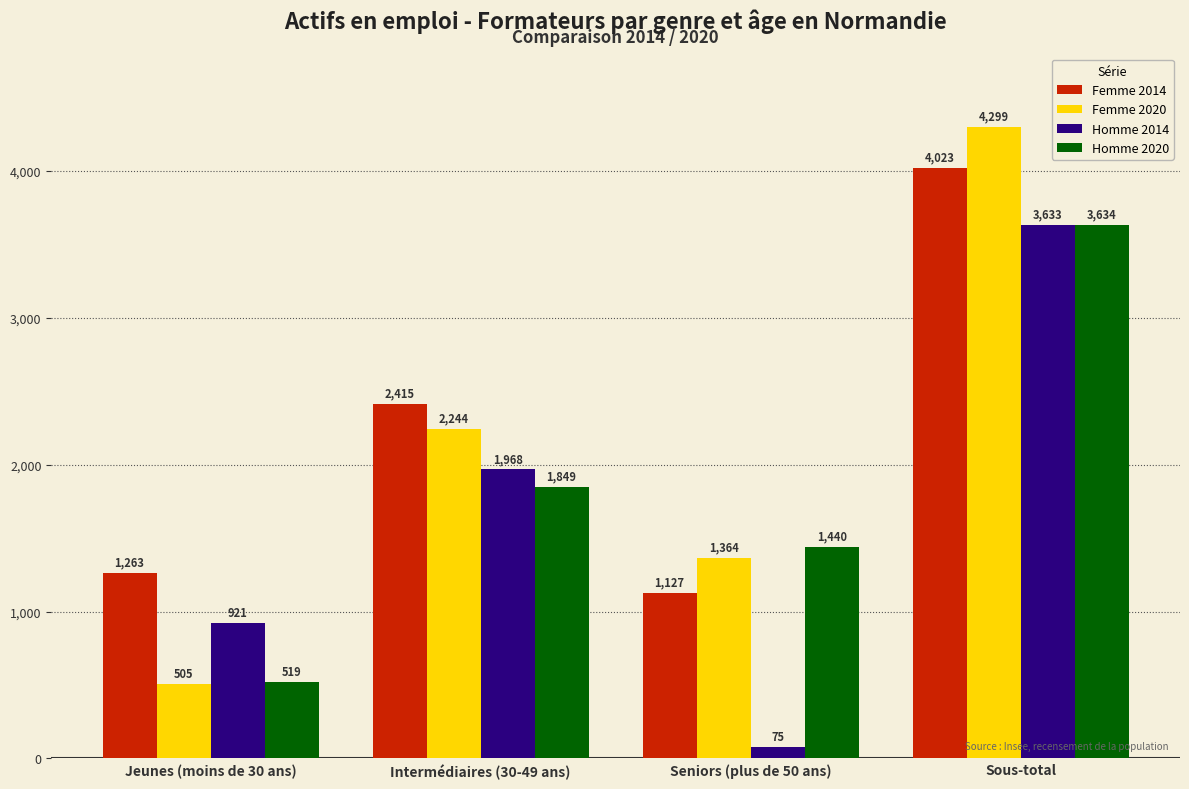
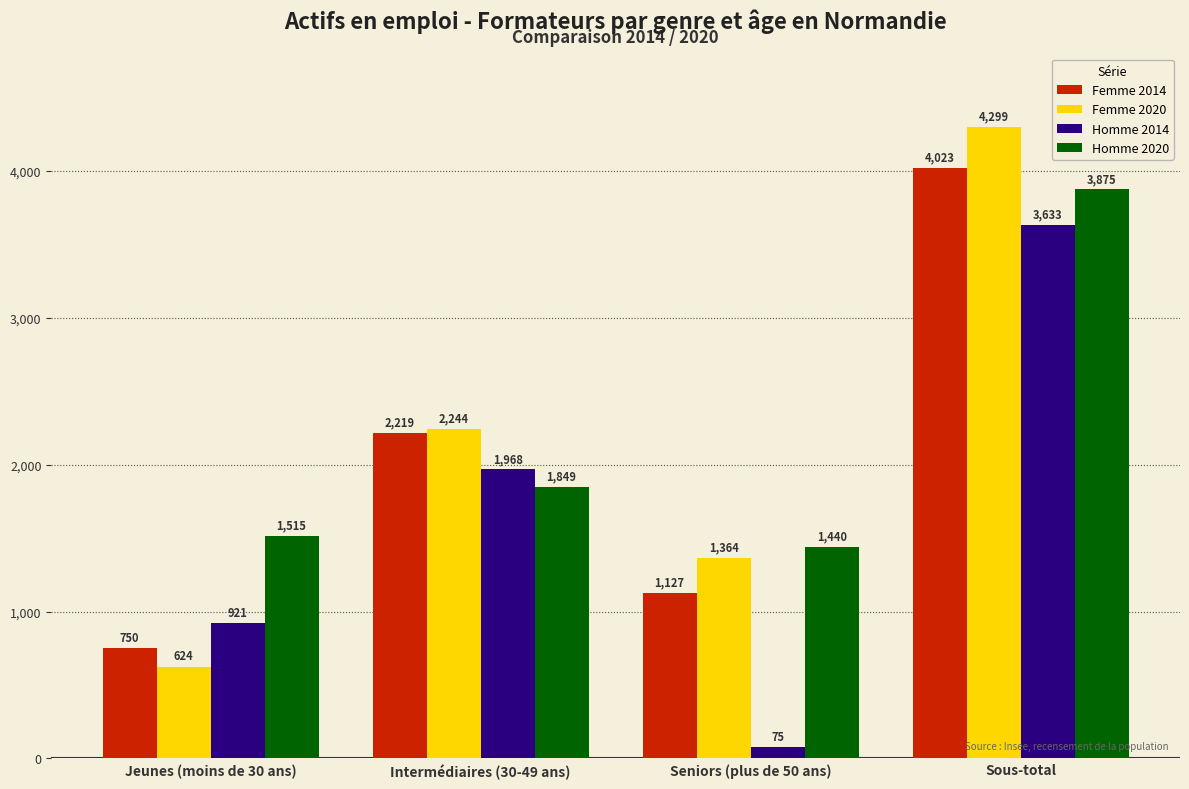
Femme 2014, Jeunes (moins de 30 ans): 1,263 -> 750
Femme 2020, Jeunes (moins de 30 ans): 505 -> 624
Homme 2020, Jeunes (moins de 30 ans): 519 -> 1,515
Femme 2014, Intermédiaires (30-49 ans): 2,415 -> 2,219
Homme 2020, Sous-total: 3,634 -> 3,875
